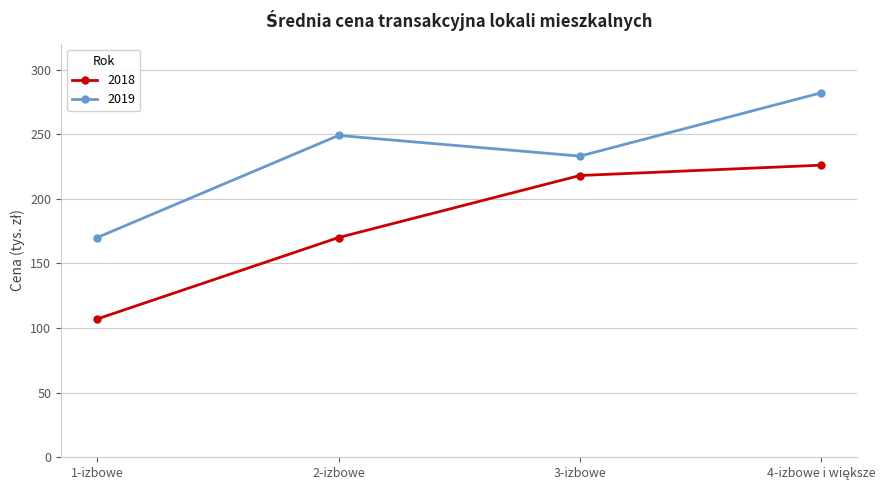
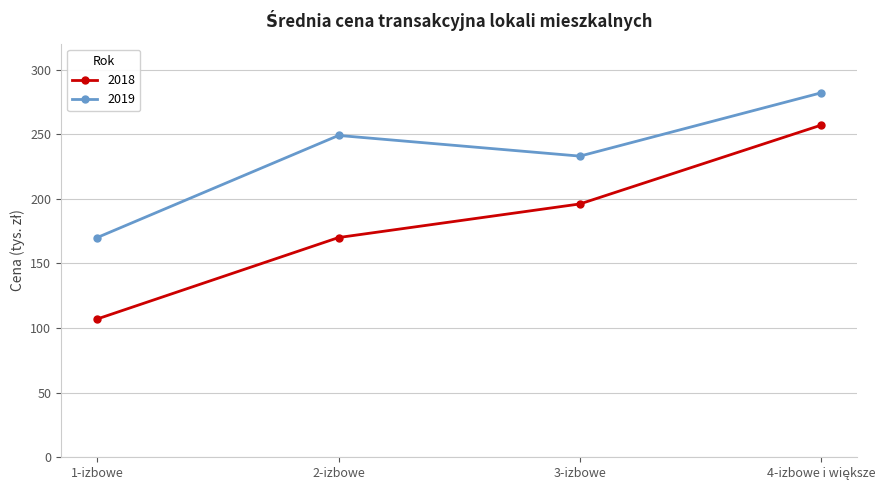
2018, 3-izbowe: 218 -> 196
2018, 4-izbowe i większe: 226 -> 257
